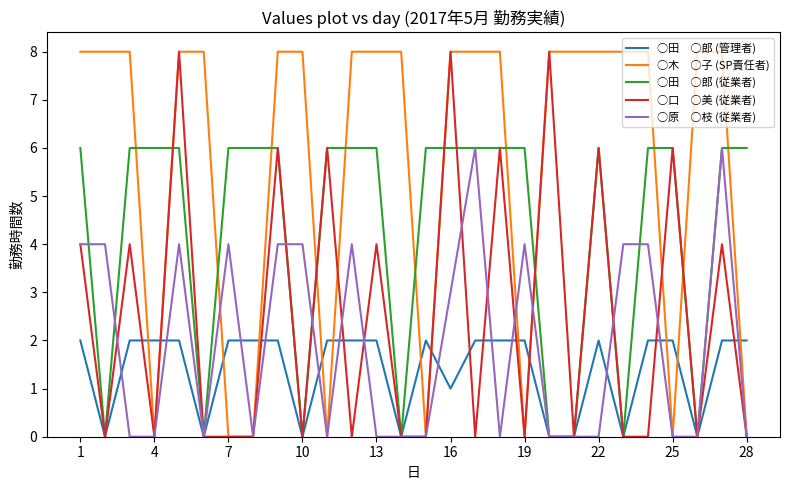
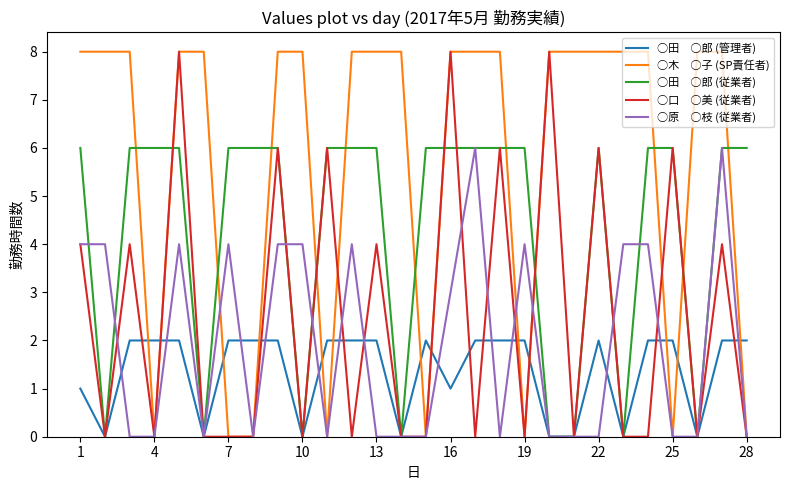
○田 ○郎 (管理者), 1: 2 -> 1
